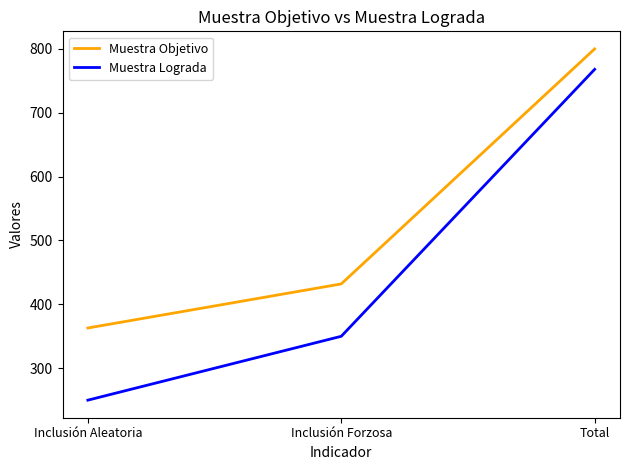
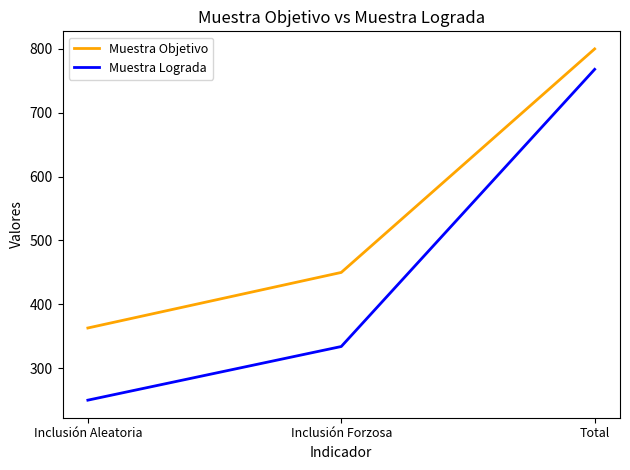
Muestra Objetivo, Inclusión Forzosa: 430 -> 450
Muestra Lograda, Inclusión Forzosa: 350 -> 330
